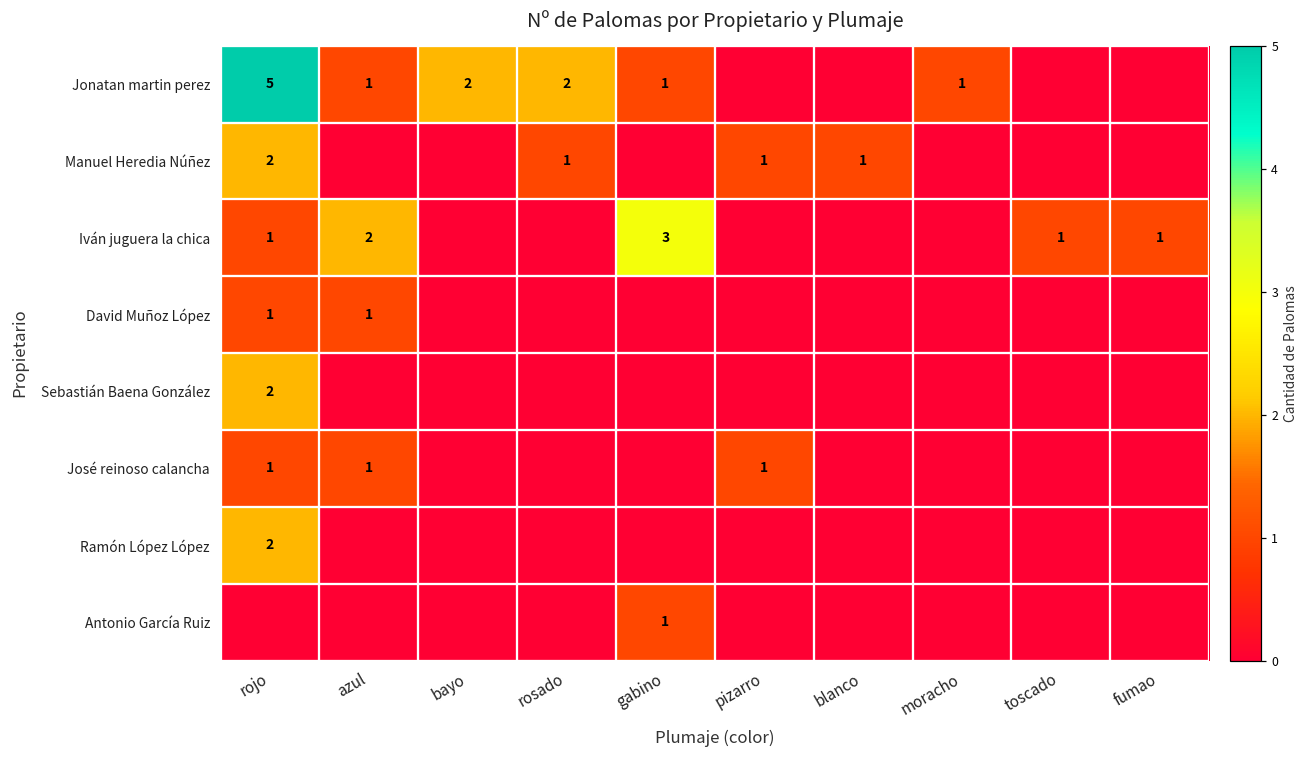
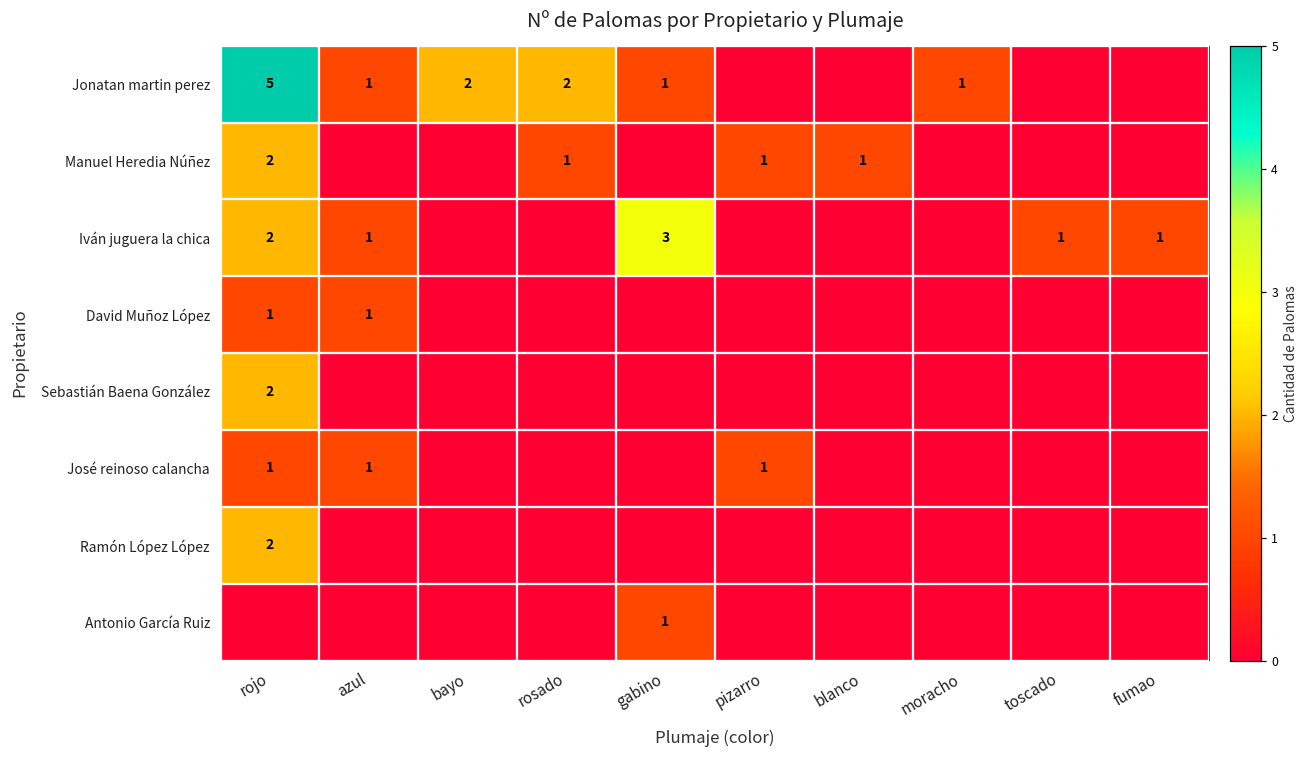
Iván juguera la chica, rojo: 1 -> 2
Iván juguera la chica, azul: 2 -> 1
